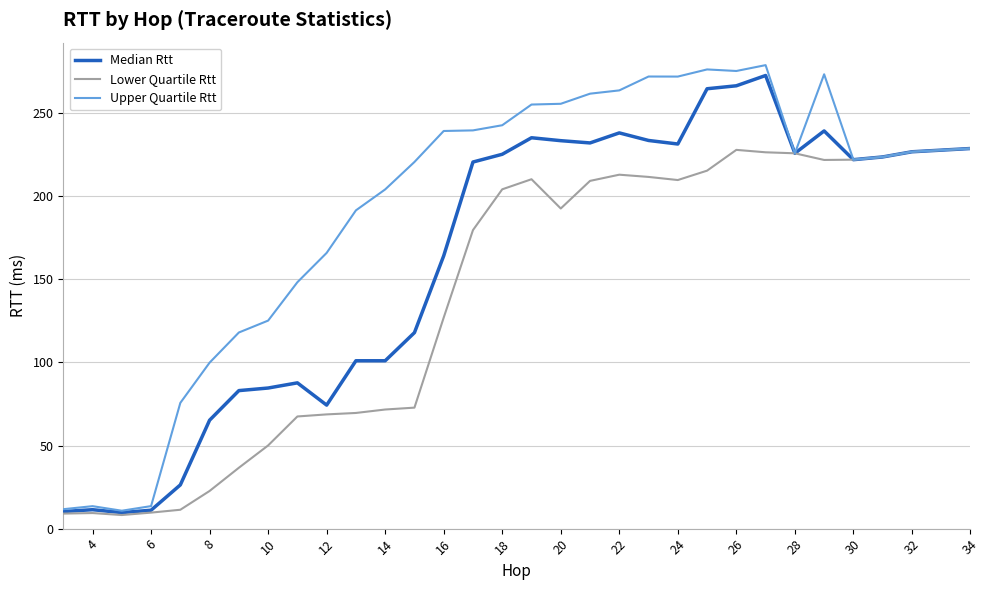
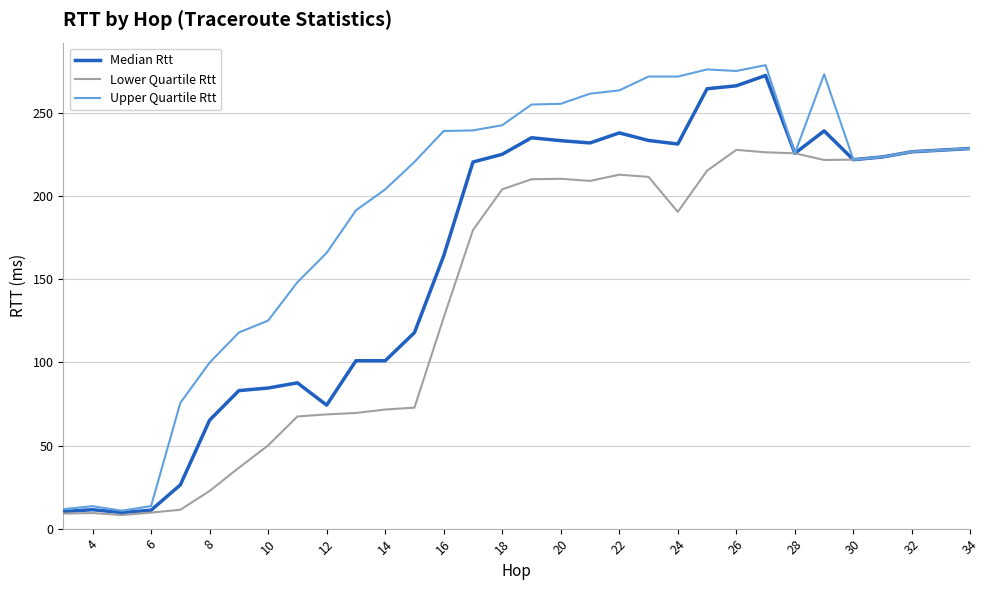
Lower Quartile Rtt, 20: 193 -> 211
Lower Quartile Rtt, 24: 210 -> 191
